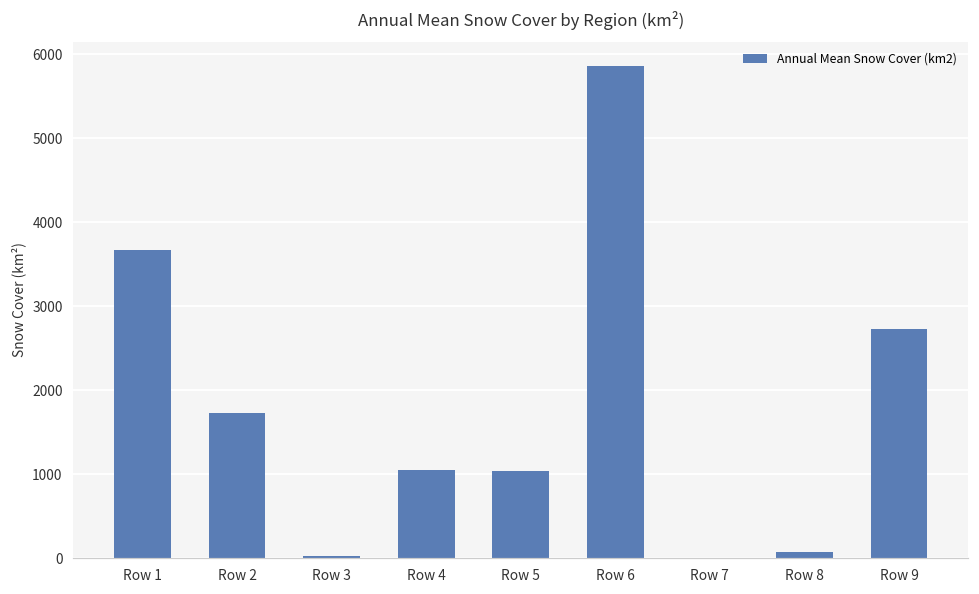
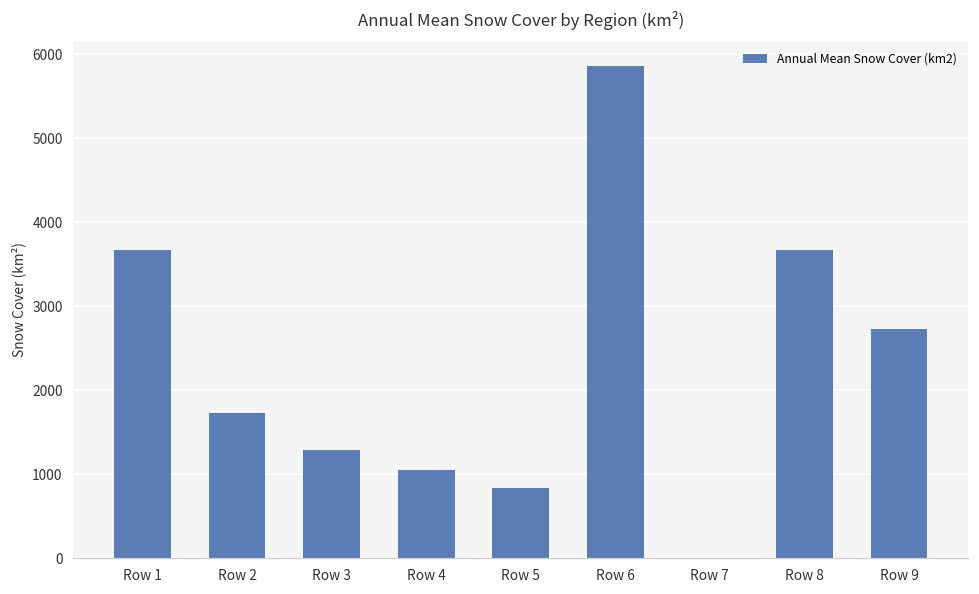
Row 3: 0 -> 1300
Row 5: 1000 -> 800
Row 8: 100 -> 3700
